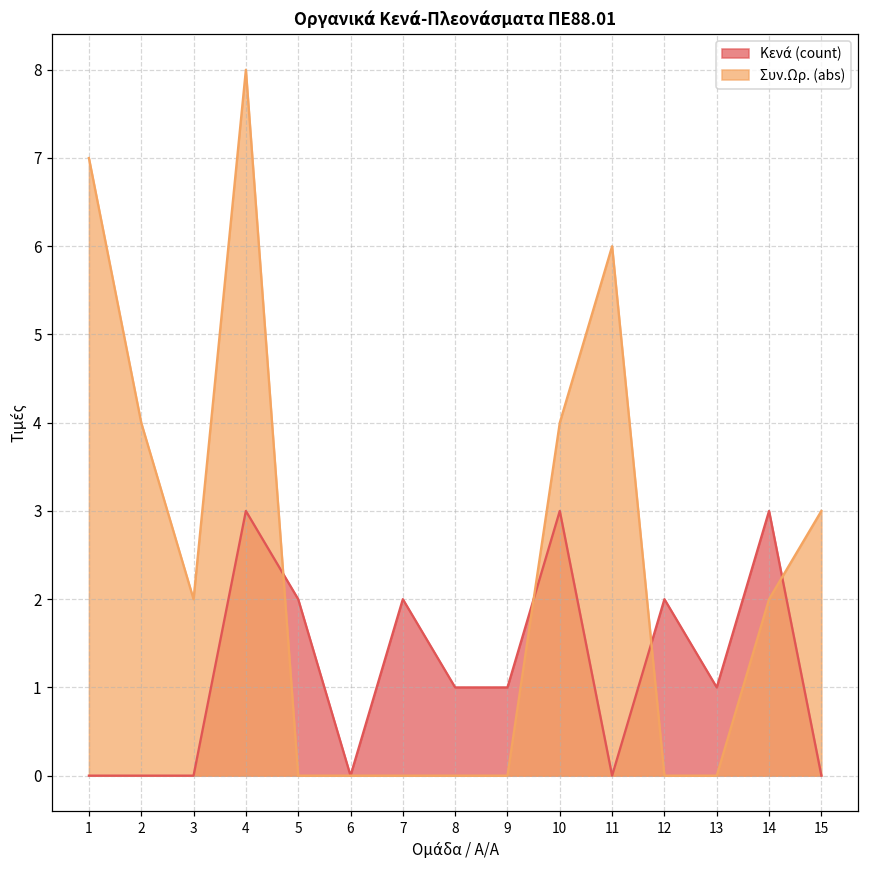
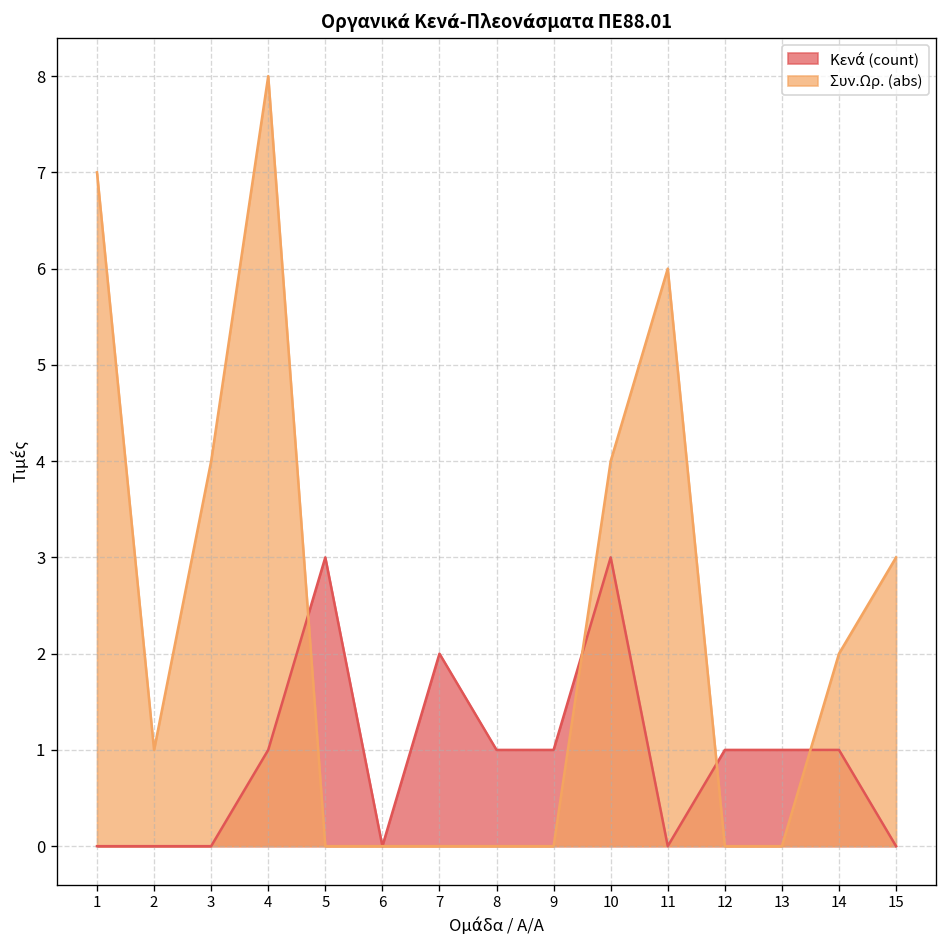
Συν.Ωρ. (abs), 2: 4 -> 1
Συν.Ωρ. (abs), 3: 2 -> 4
Κενά (count), 4: 3 -> 1
Κενά (count), 5: 2 -> 3
Κενά (count), 12: 2 -> 1
Κενά (count), 14: 3 -> 1
